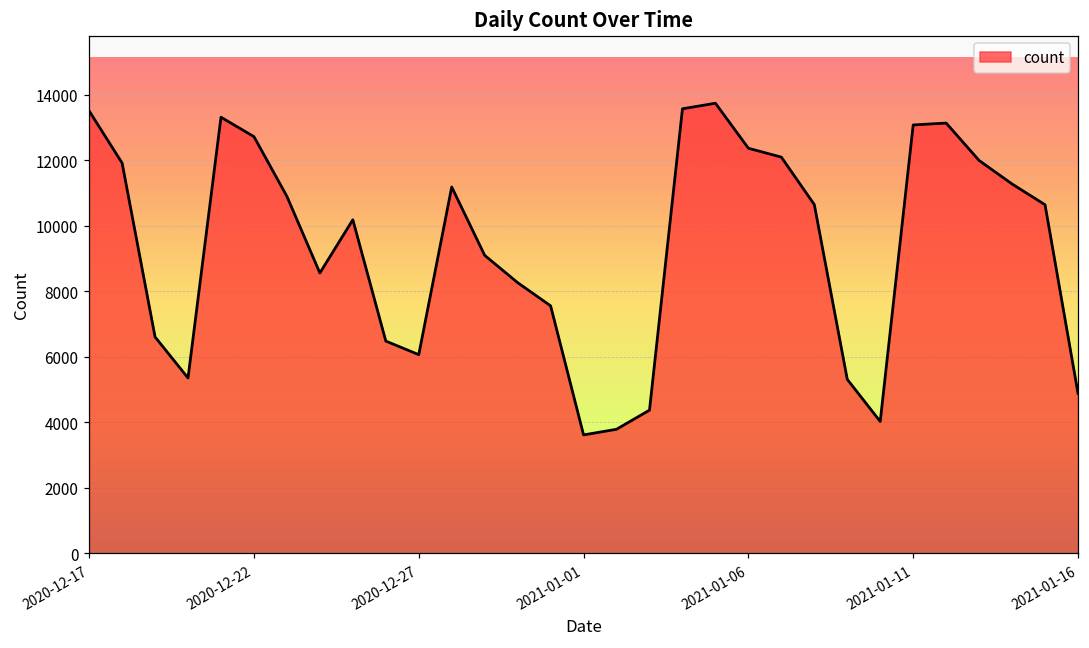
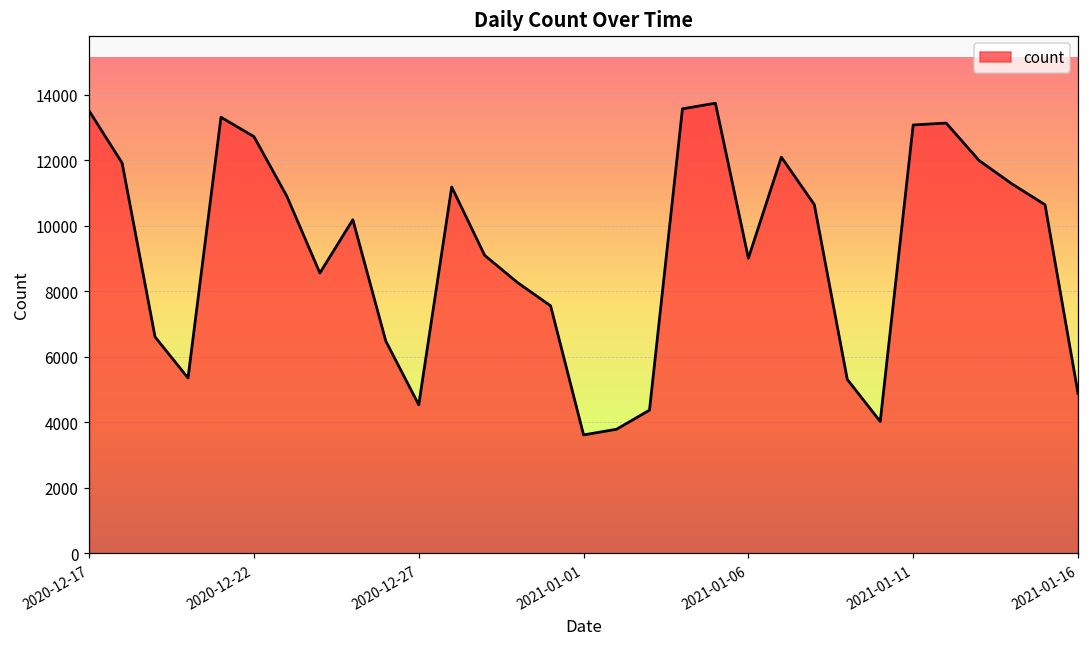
2020-12-27: 6100 -> 4500
2021-01-06: 12400 -> 9000
